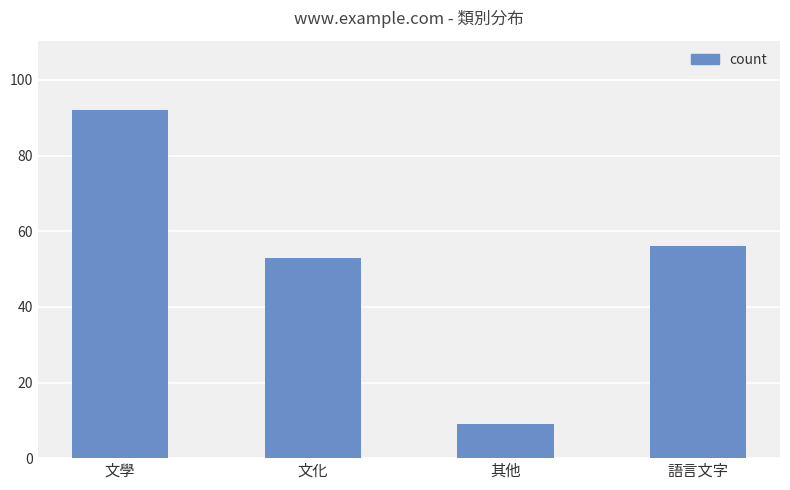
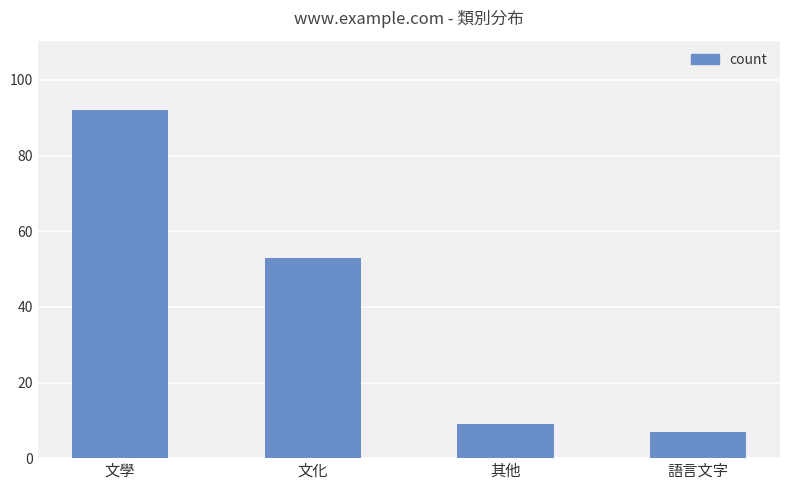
語言文字: 56 -> 7
